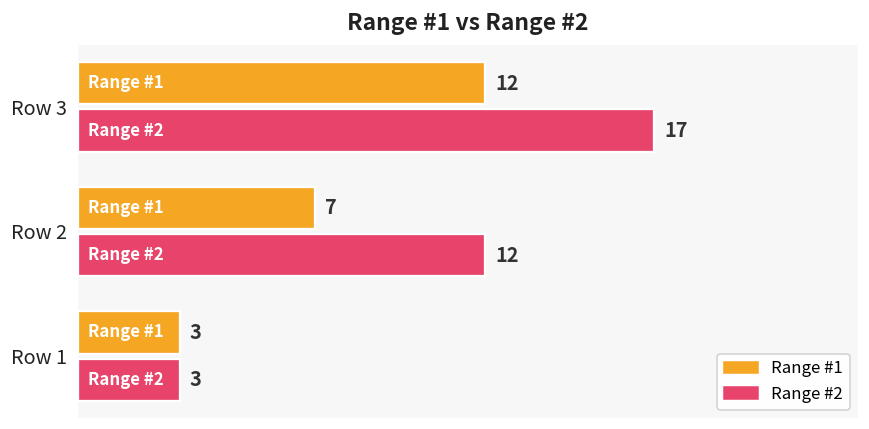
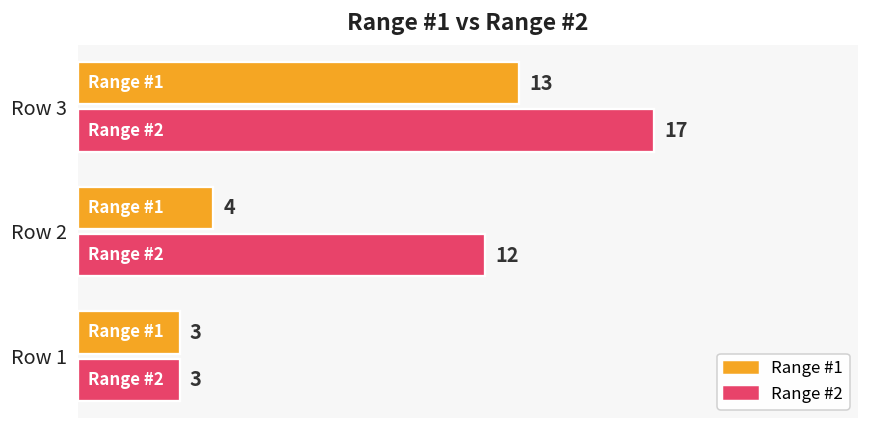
Range #1, Row 3: 12 -> 13
Range #1, Row 2: 7 -> 4
